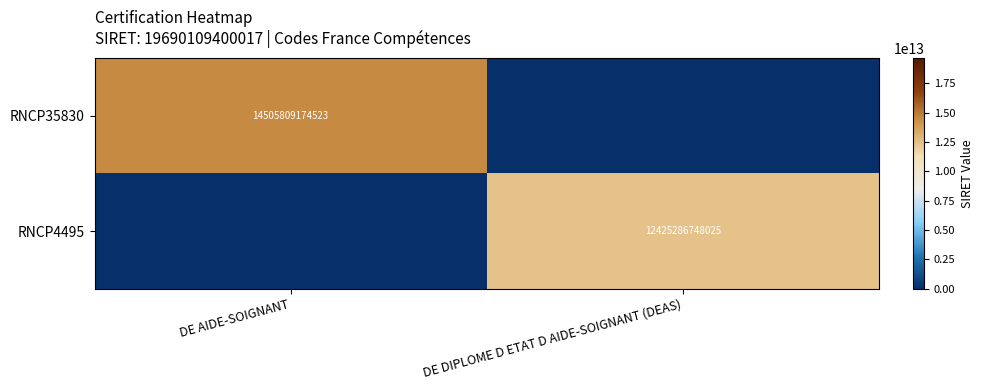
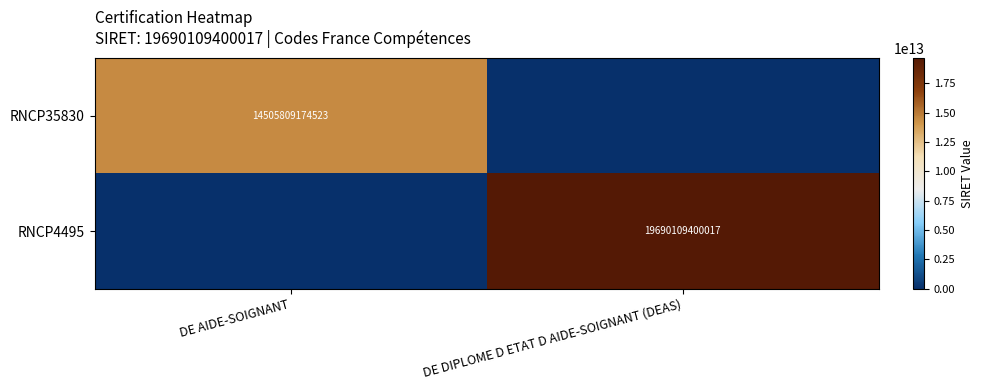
RNCP4495, DE DIPLOME D ETAT D AIDE-SOIGNANT (DEAS): 12425286748025 -> 19690109400017
